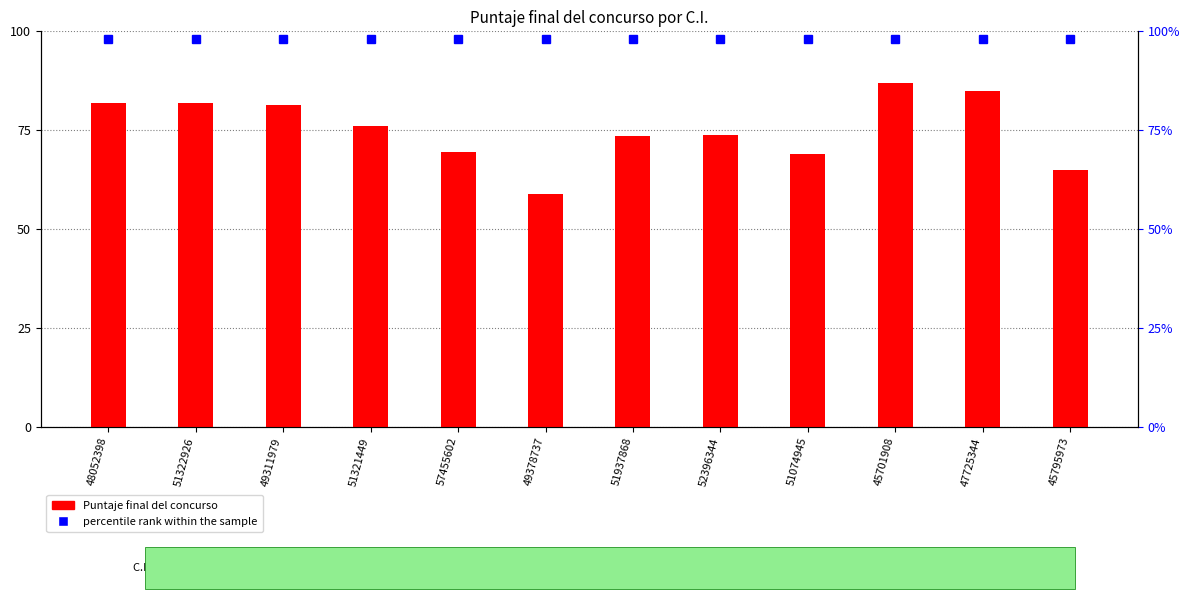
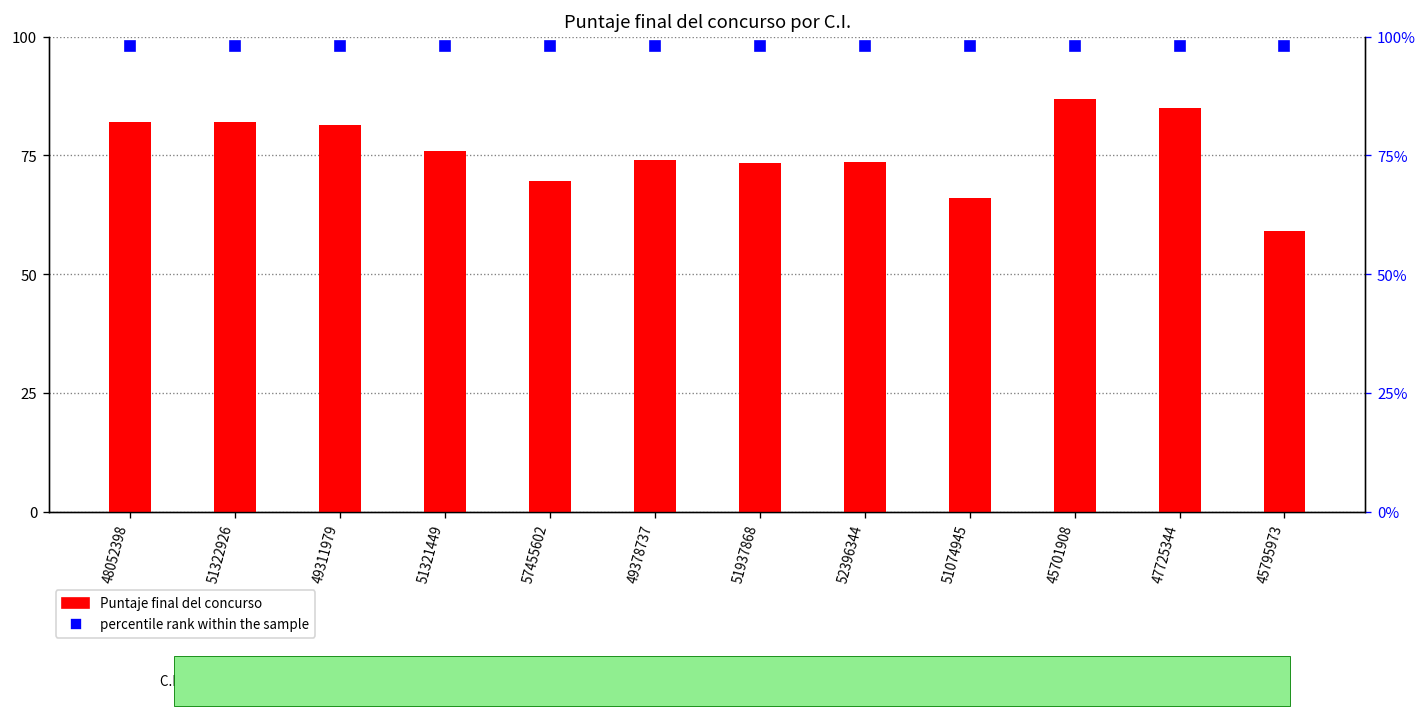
Puntaje final del concurso, 49378737: 59 -> 74
Puntaje final del concurso, 51074945: 69 -> 66
Puntaje final del concurso, 45795973: 65 -> 59
